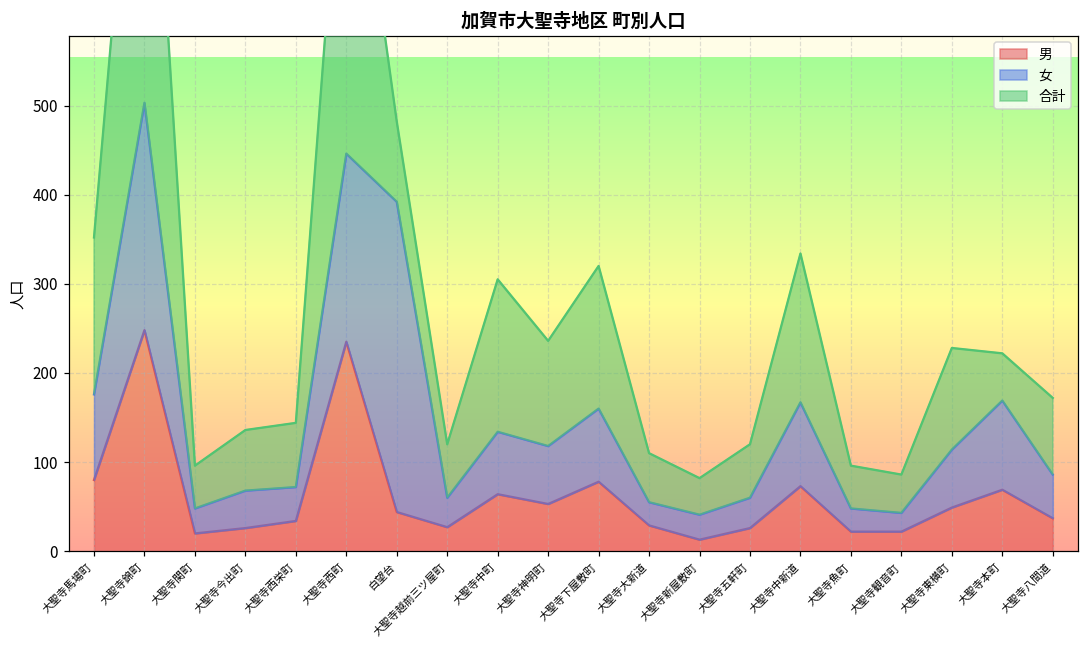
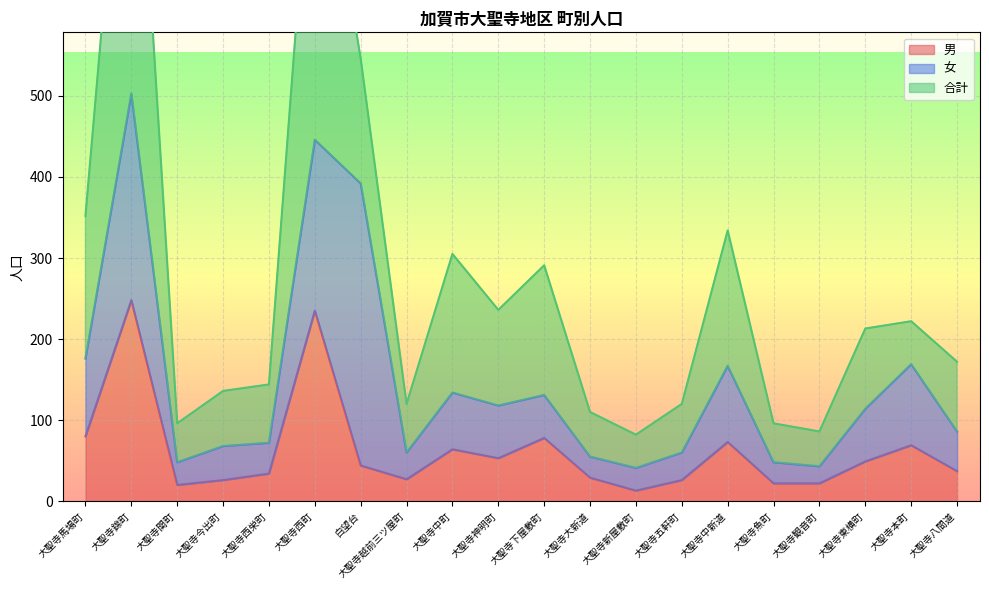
合計, 白望台: 90 -> 150
女, 大聖寺下屋敷町: 80 -> 50
合計, 大聖寺東横町: 110 -> 100
